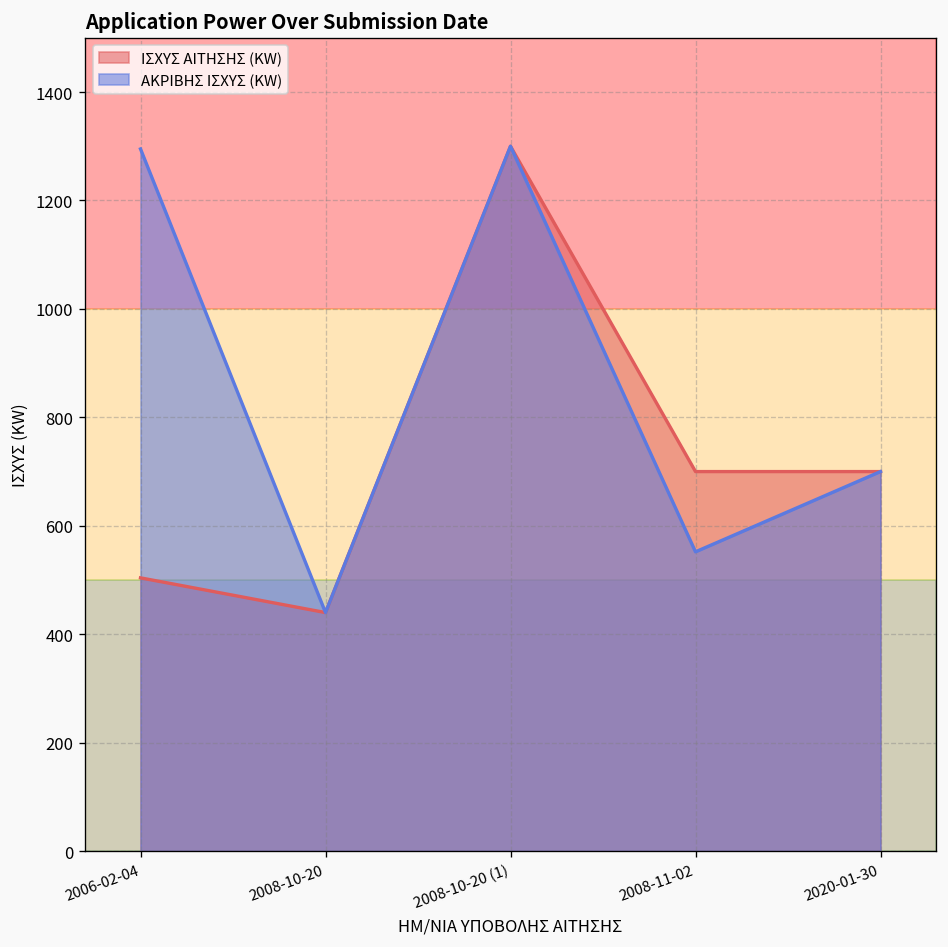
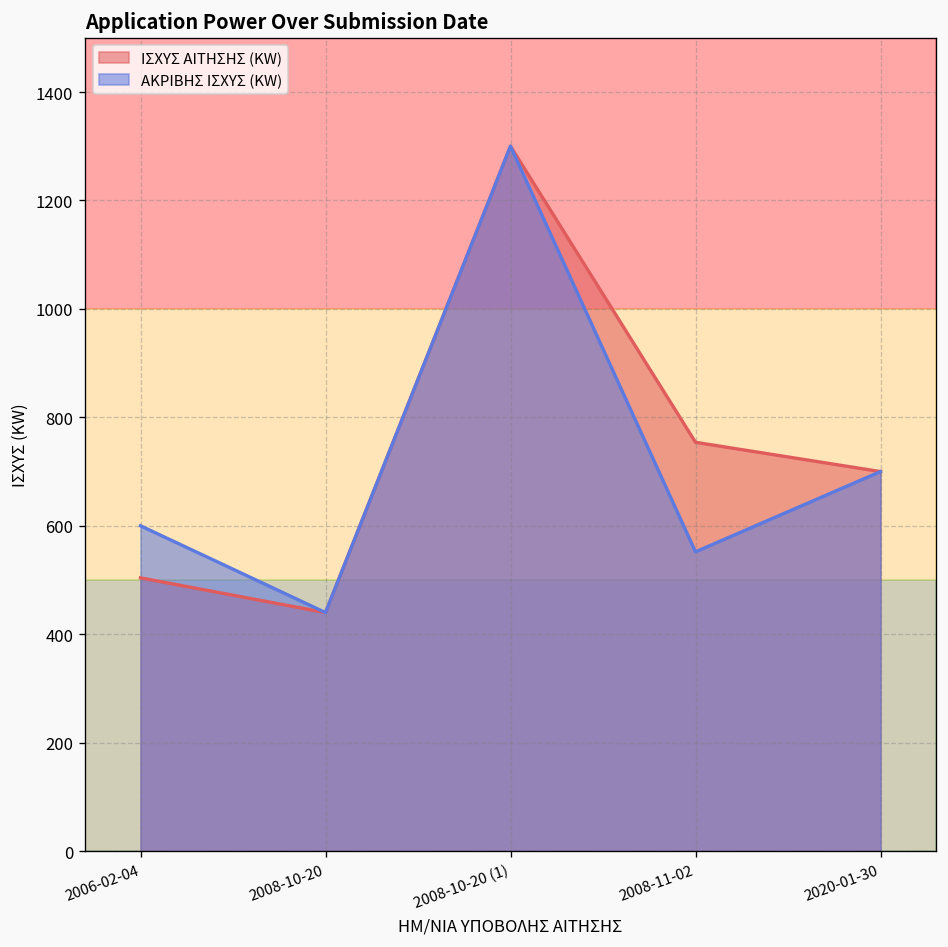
ΑΚΡΙΒΗΣ ΙΣΧΥΣ (KW), 2006-02-04: 1300 -> 600
ΙΣΧΥΣ ΑΙΤΗΣΗΣ (KW), 2008-11-02: 700 -> 750
